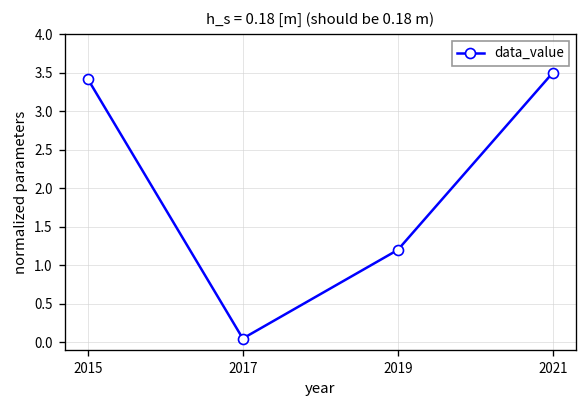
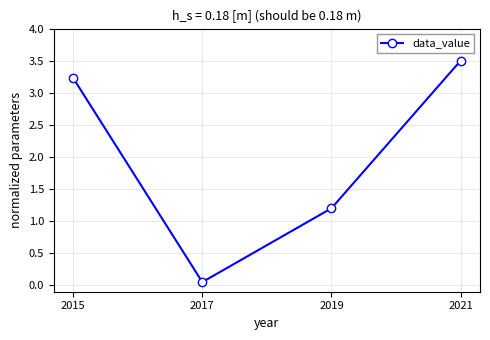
2015: 3.4 -> 3.2
